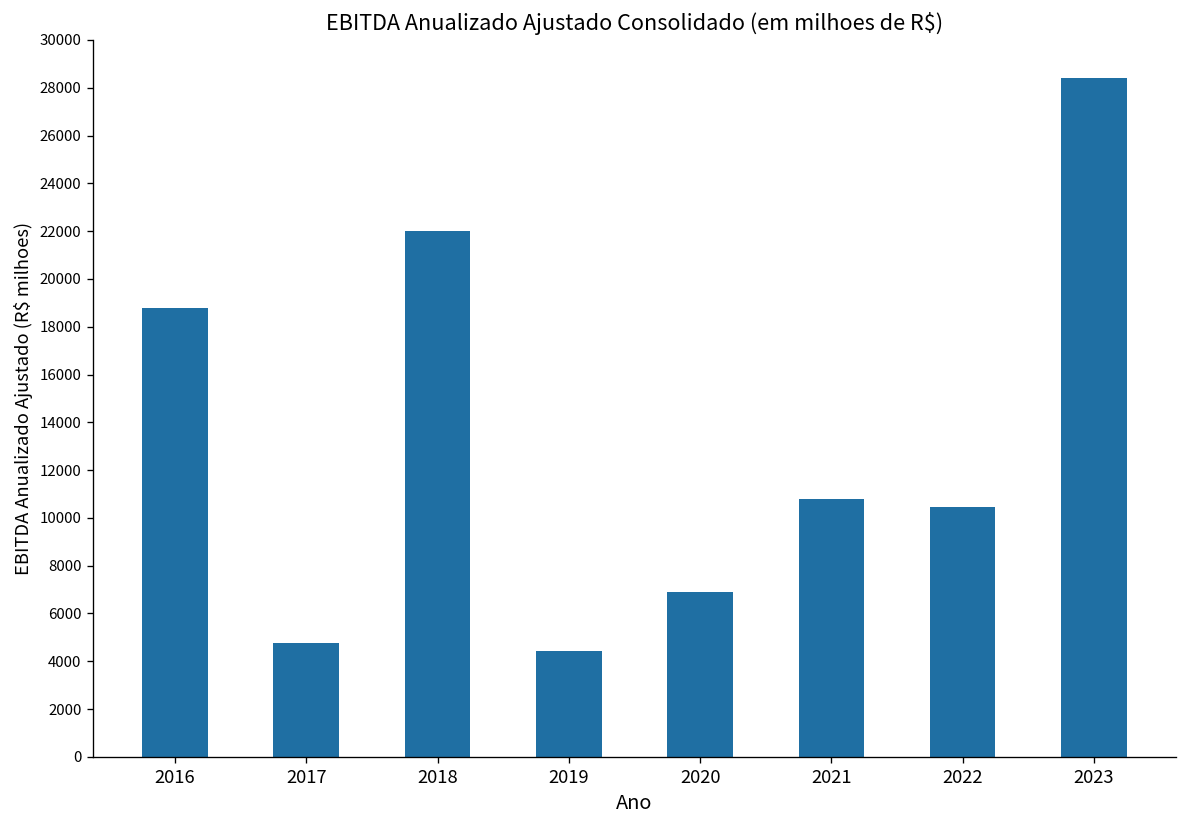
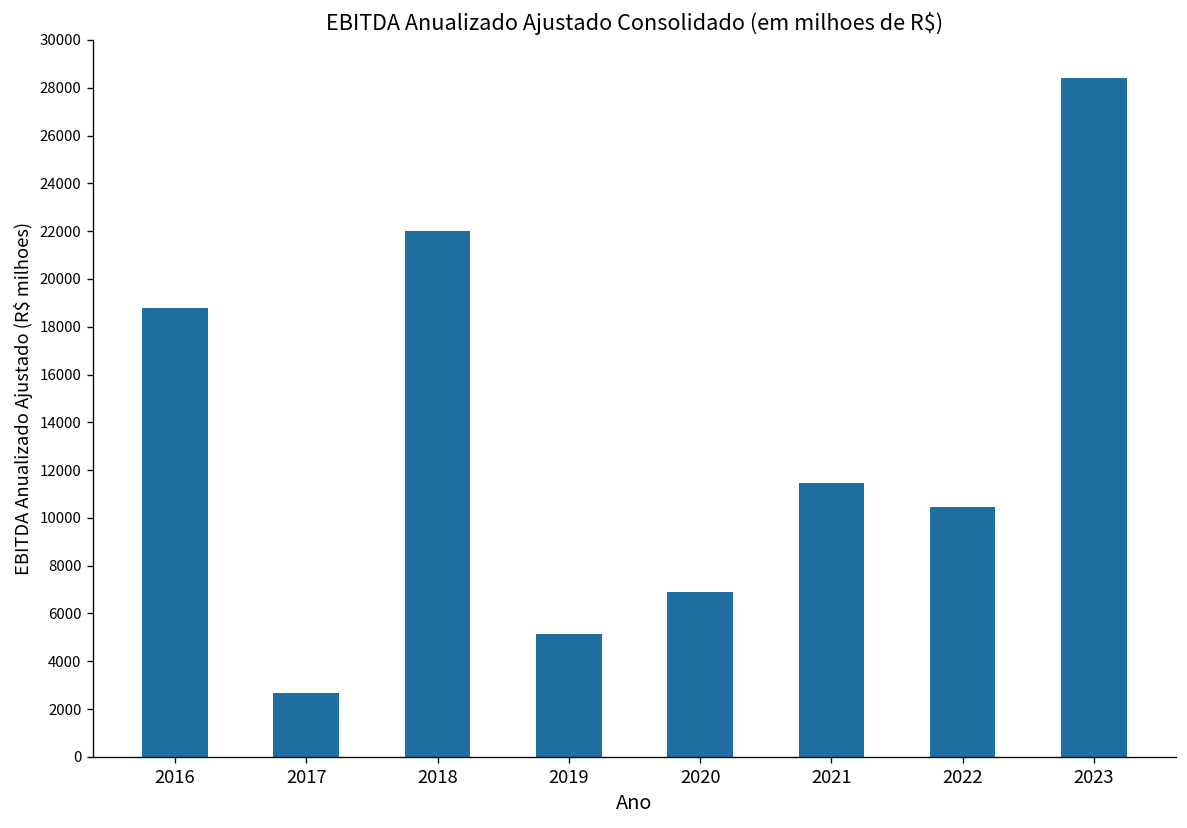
2017: 4800 -> 2700
2019: 4400 -> 5100
2021: 10800 -> 11500
